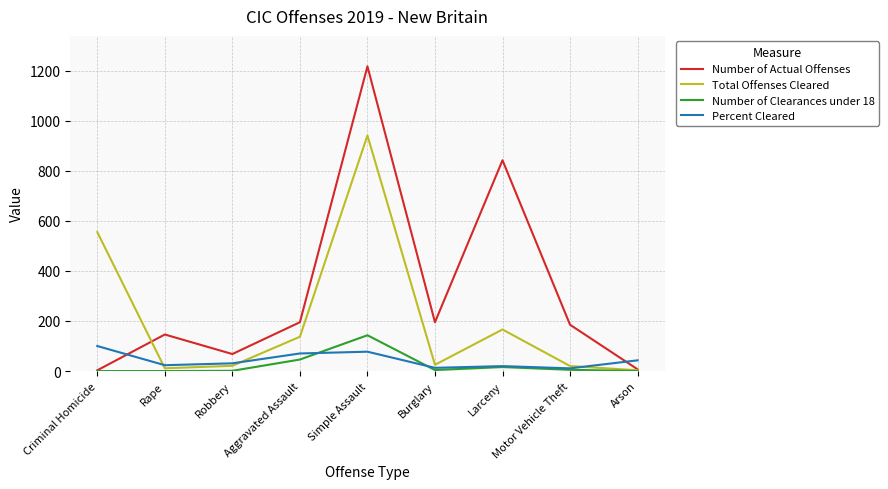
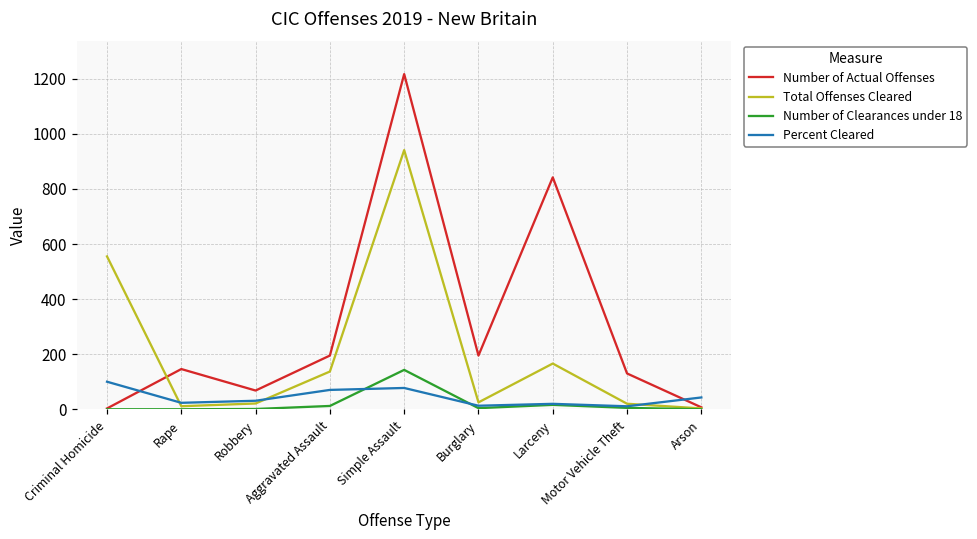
Number of Clearances under 18, Aggravated Assault: 50 -> 10
Number of Actual Offenses, Motor Vehicle Theft: 190 -> 130
